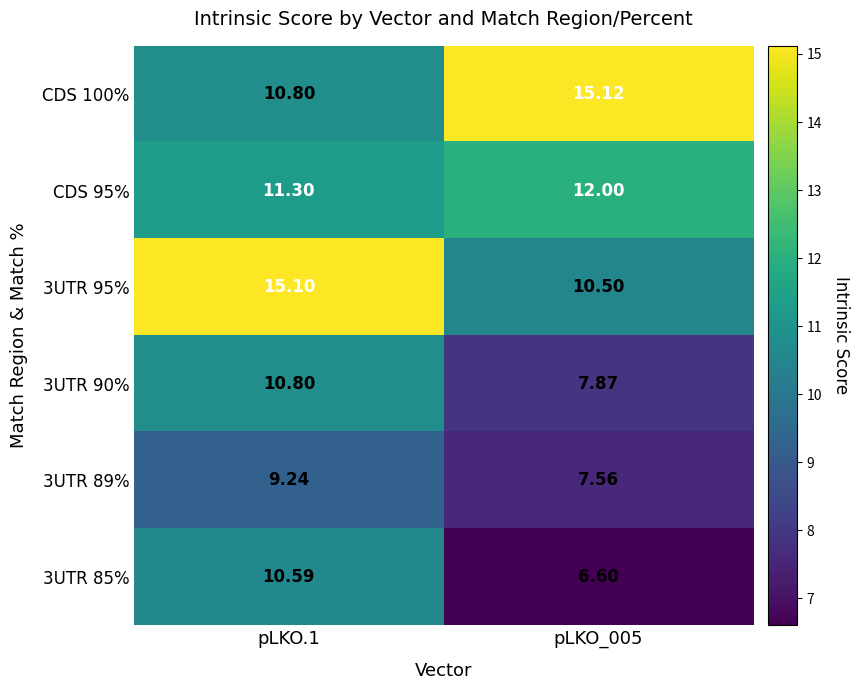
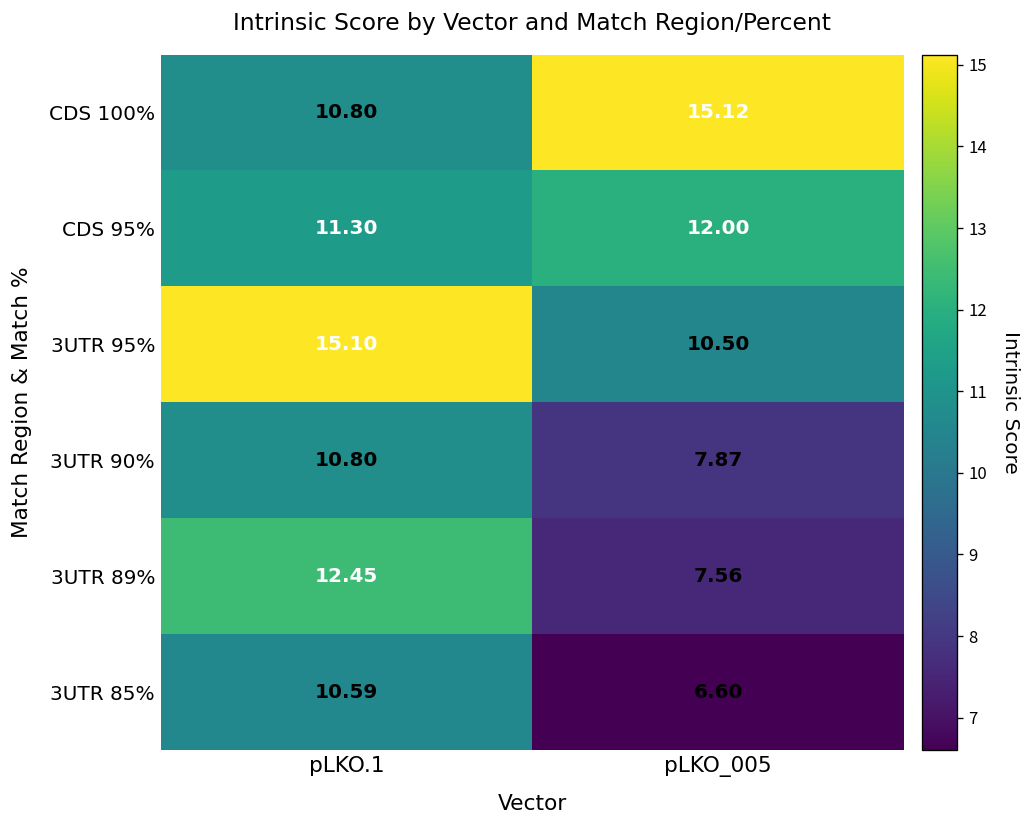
3UTR 89%, pLKO.1: 9.24 -> 12.45
